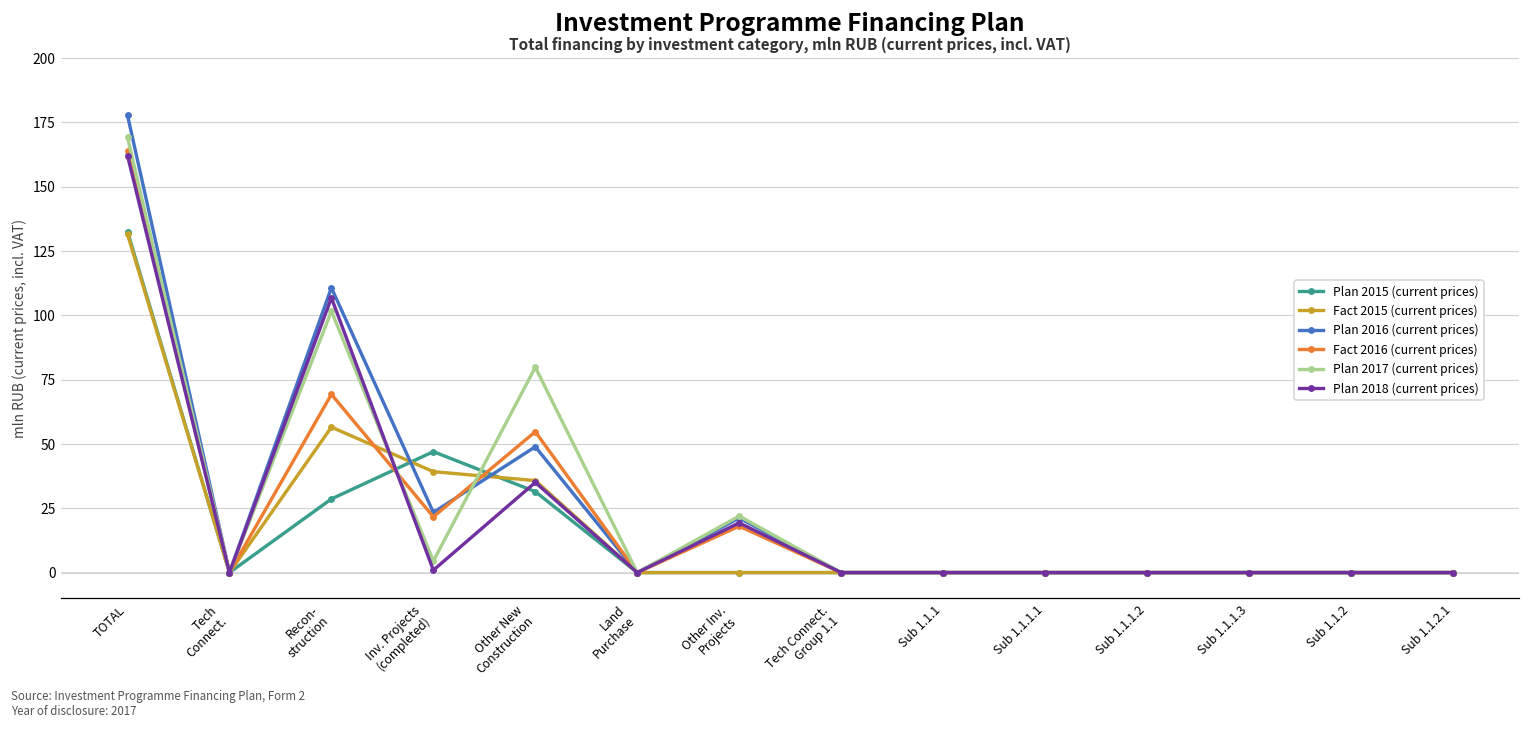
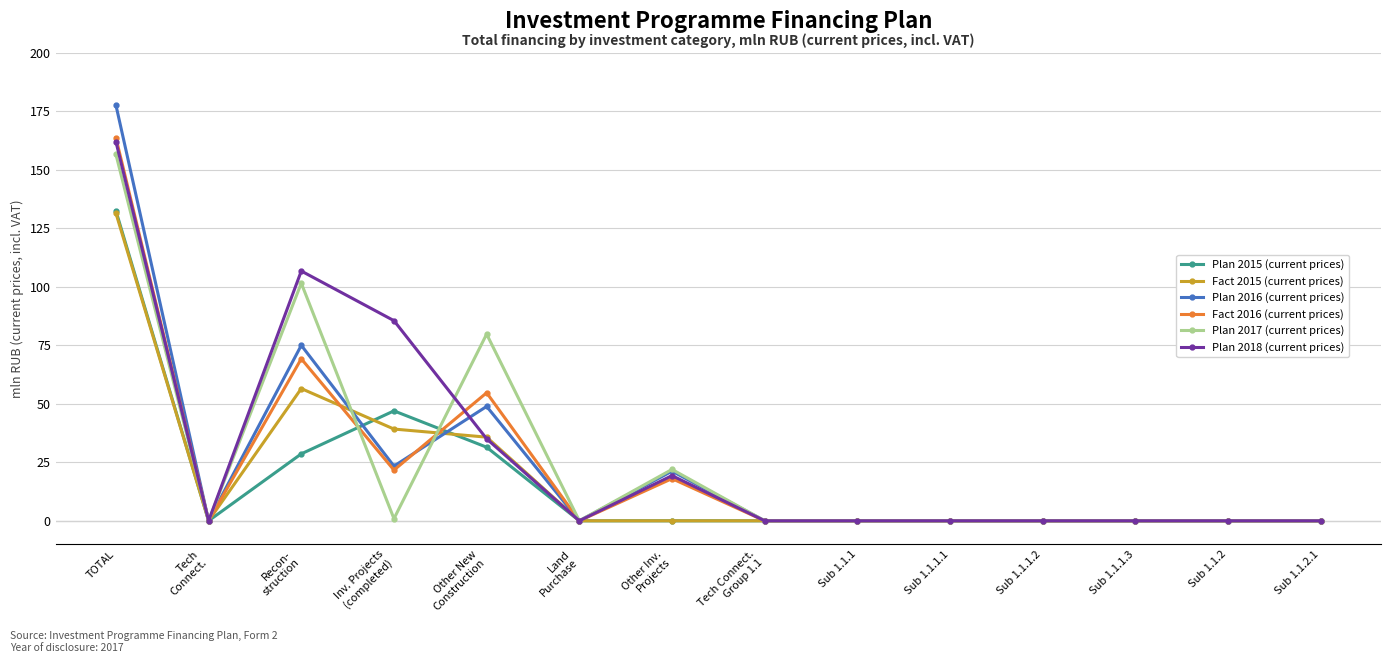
Plan 2017 (current prices), TOTAL: 169 -> 157
Plan 2016 (current prices), Recon- struction: 111 -> 75
Plan 2017 (current prices), Inv. Projects (completed): 4 -> 1
Plan 2018 (current prices), Inv. Projects (completed): 1 -> 86
